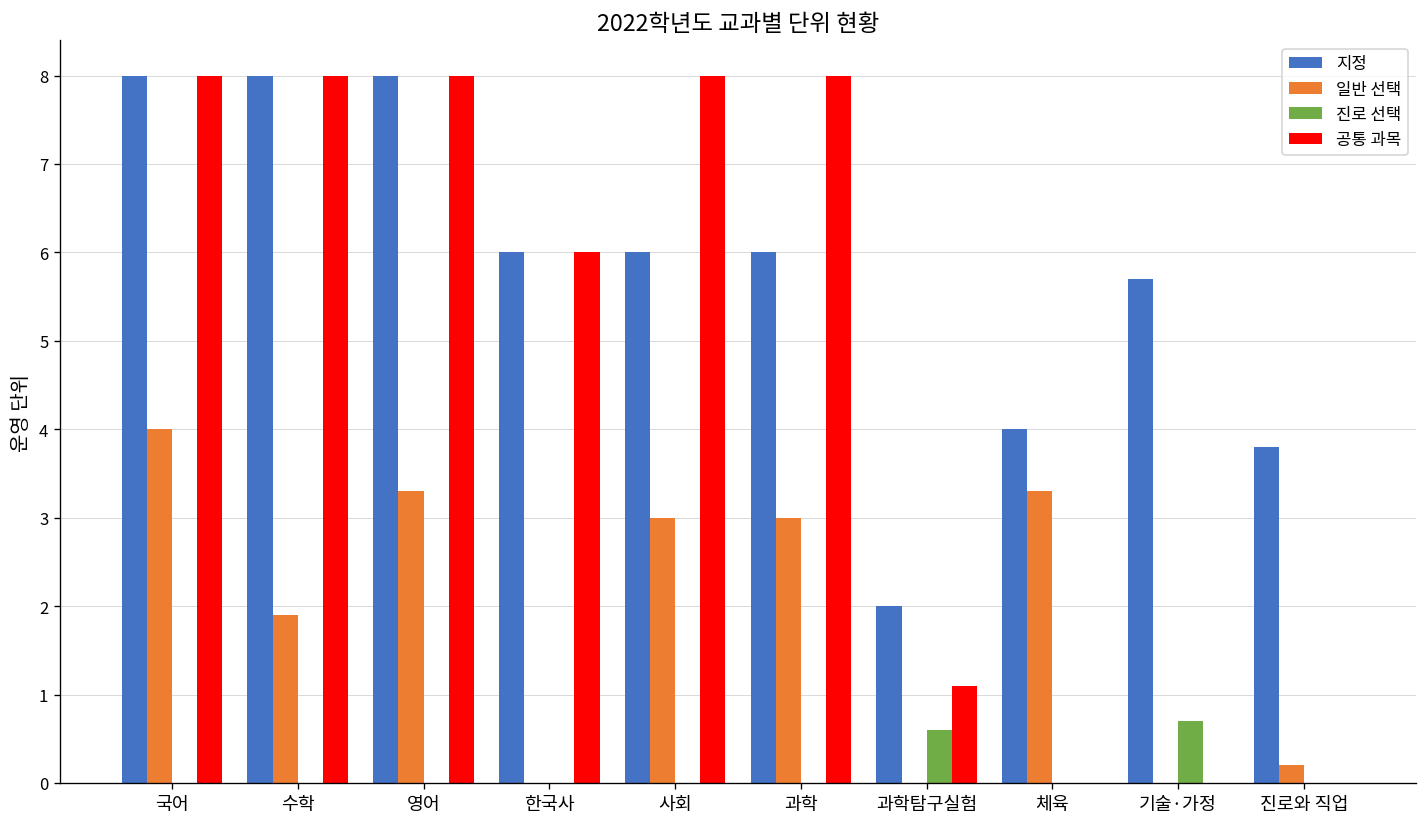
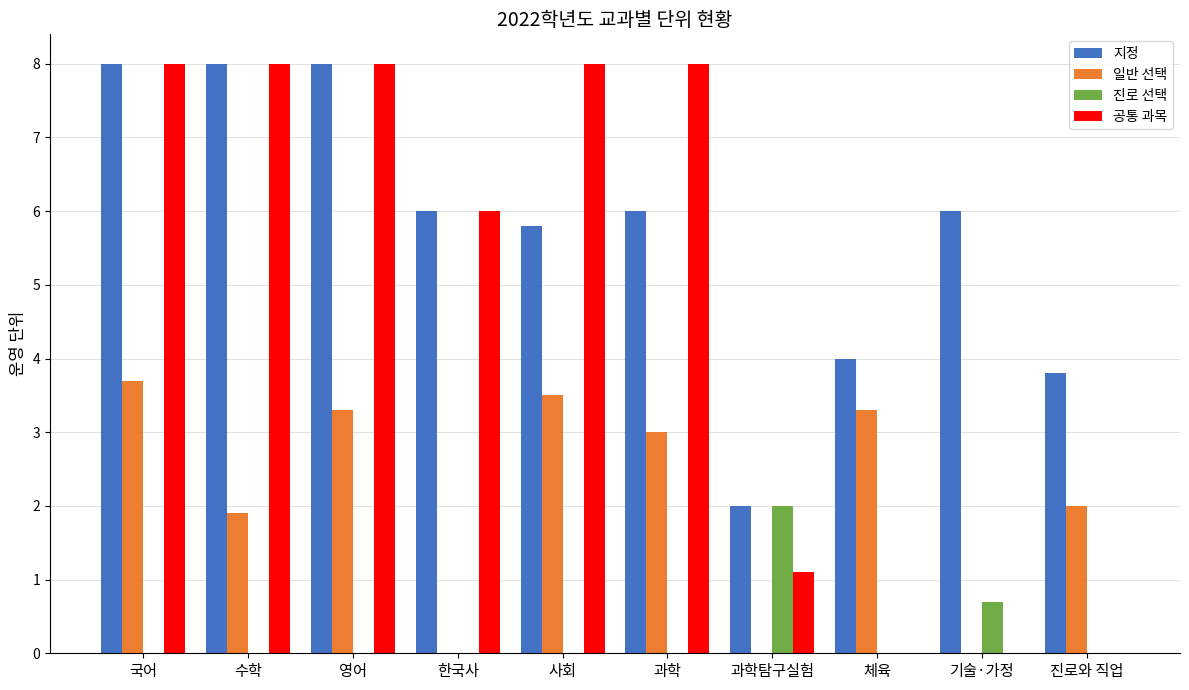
일반 선택, 국어: 4.0 -> 3.7
지정, 사회: 6.0 -> 5.8
일반 선택, 사회: 3.0 -> 3.5
진로 선택, 과학탐구실험: 0.6 -> 2.0
지정, 기술·가정: 5.7 -> 6.0
일반 선택, 진로와 직업: 0.2 -> 2.0
